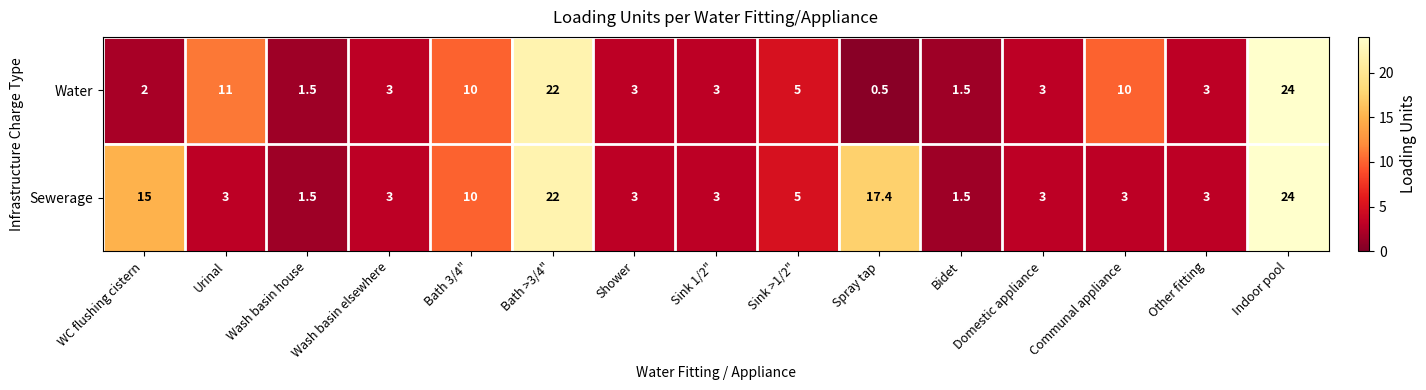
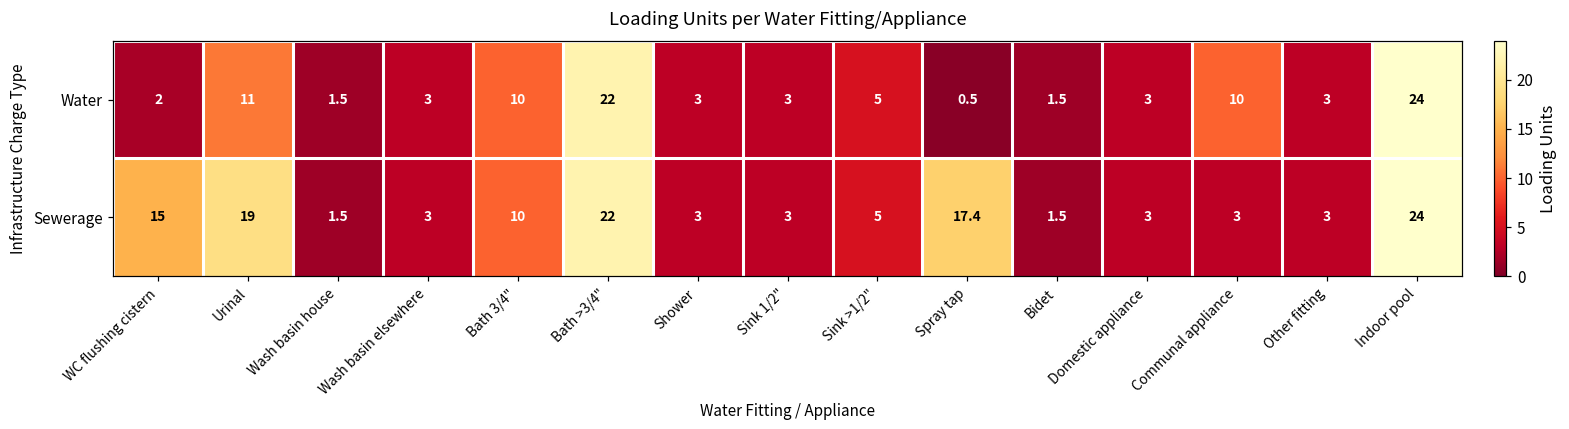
Sewerage, Urinal: 3 -> 19
